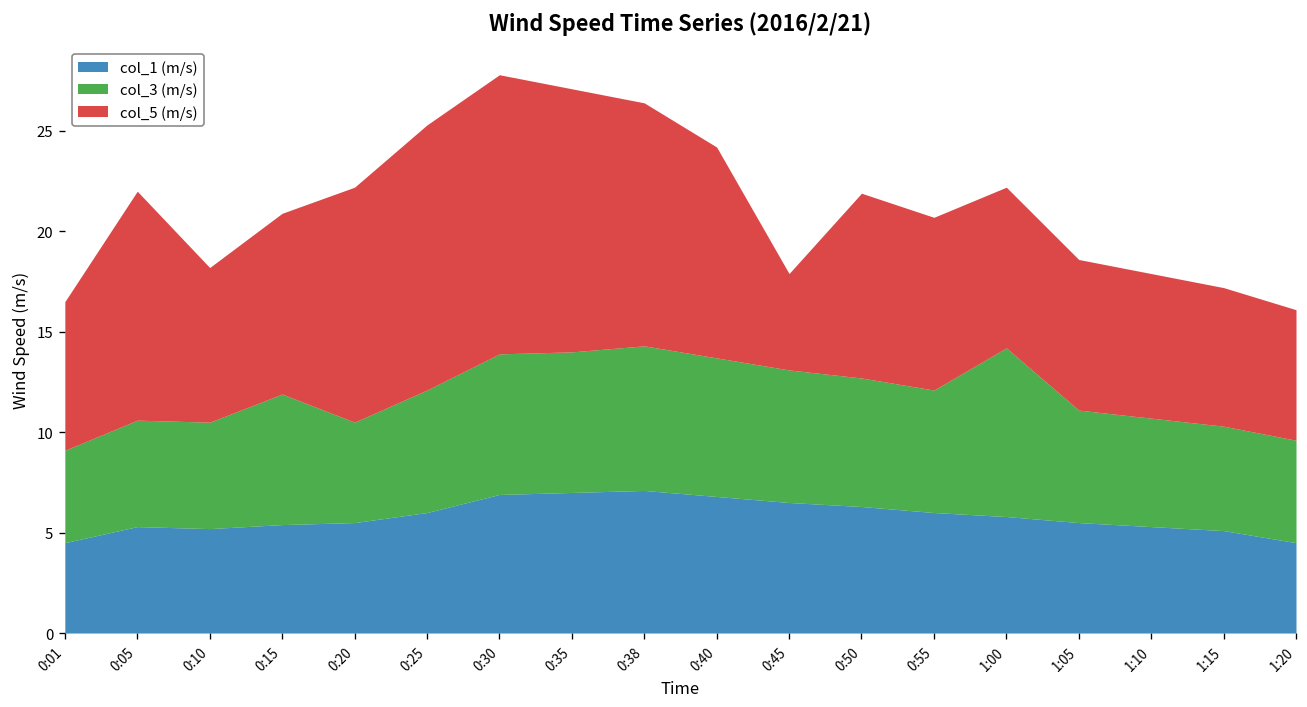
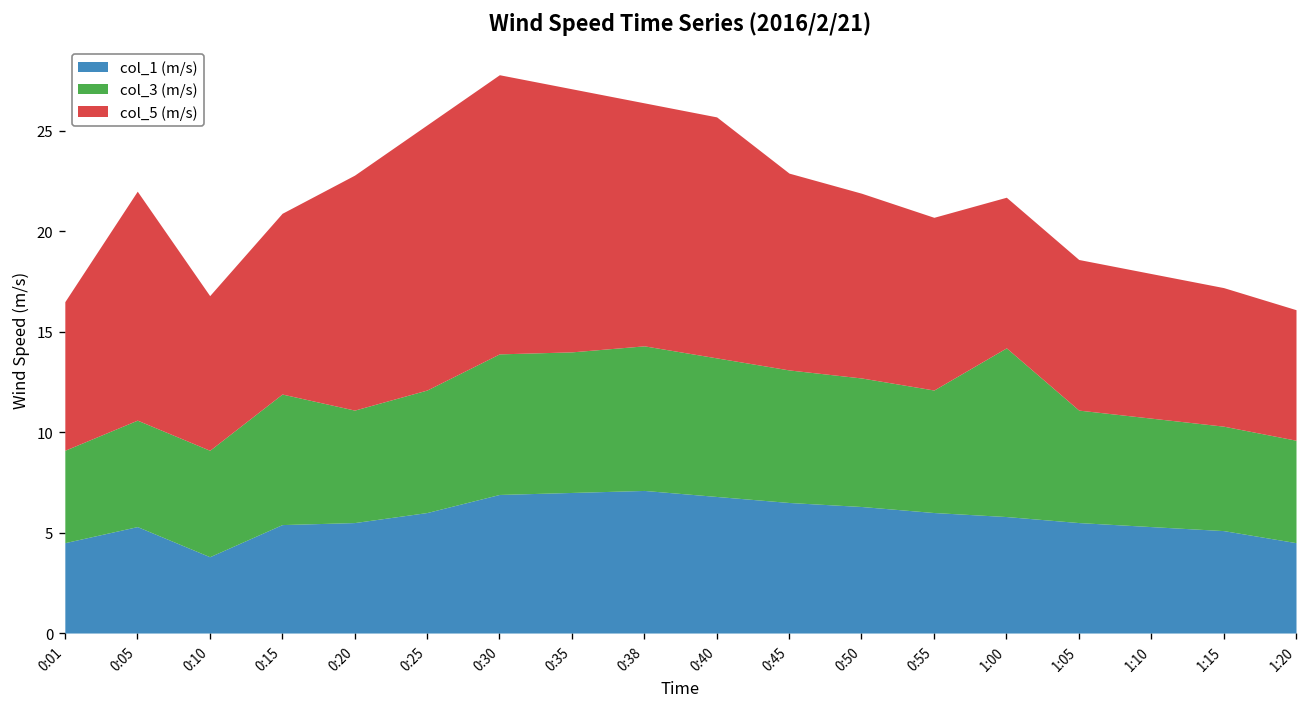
col_1 (m/s), 0:10: 5.2 -> 3.8
col_3 (m/s), 0:20: 5.0 -> 5.6
col_5 (m/s), 0:40: 10.5 -> 12.0
col_5 (m/s), 0:45: 4.8 -> 9.8
col_5 (m/s), 1:00: 8.0 -> 7.5
